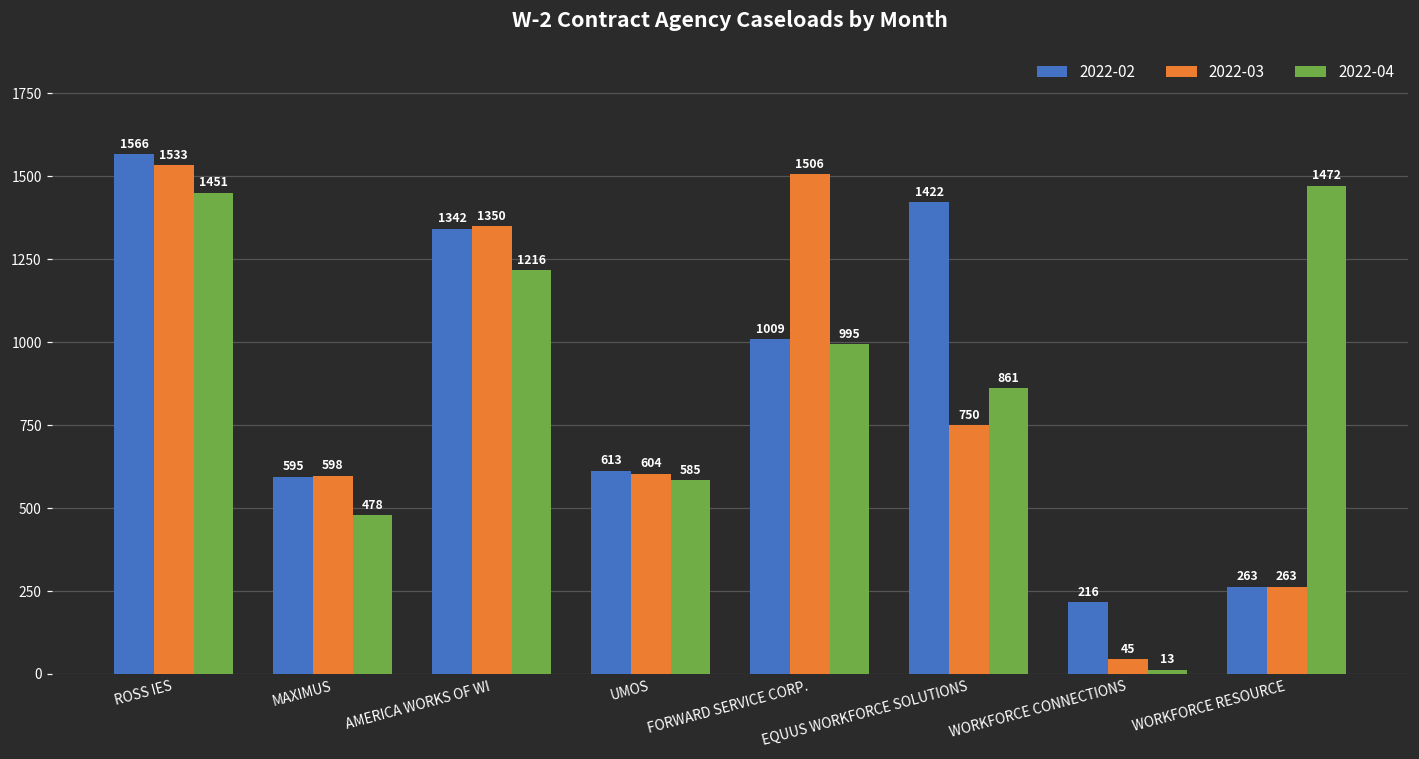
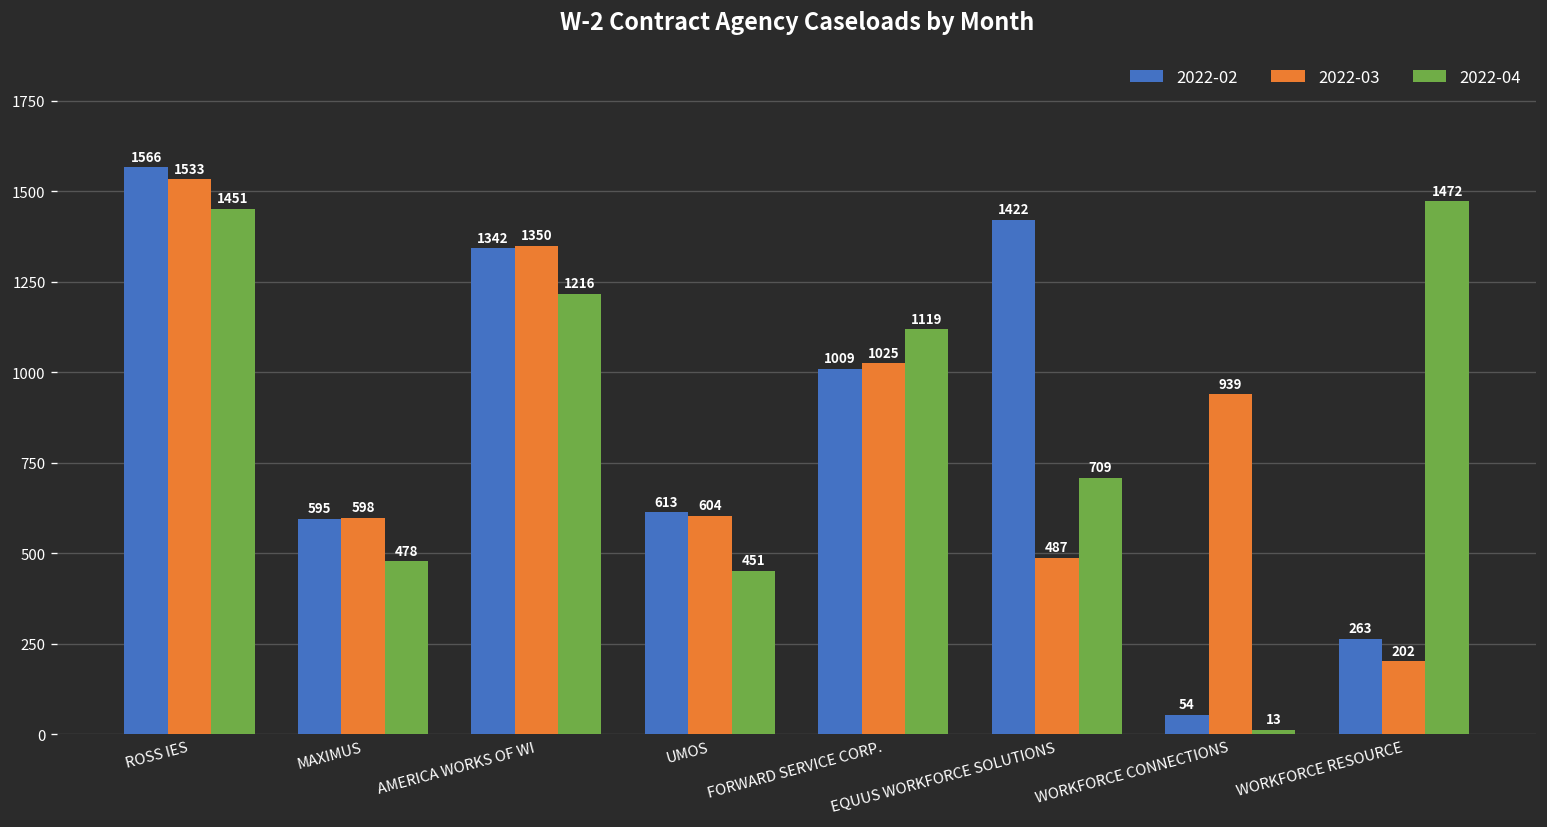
2022-04, UMOS: 585 -> 451
2022-03, FORWARD SERVICE CORP.: 1506 -> 1025
2022-04, FORWARD SERVICE CORP.: 995 -> 1119
2022-03, EQUUS WORKFORCE SOLUTIONS: 750 -> 487
2022-04, EQUUS WORKFORCE SOLUTIONS: 861 -> 709
2022-02, WORKFORCE CONNECTIONS: 216 -> 54
2022-03, WORKFORCE CONNECTIONS: 45 -> 939
2022-03, WORKFORCE RESOURCE: 263 -> 202
